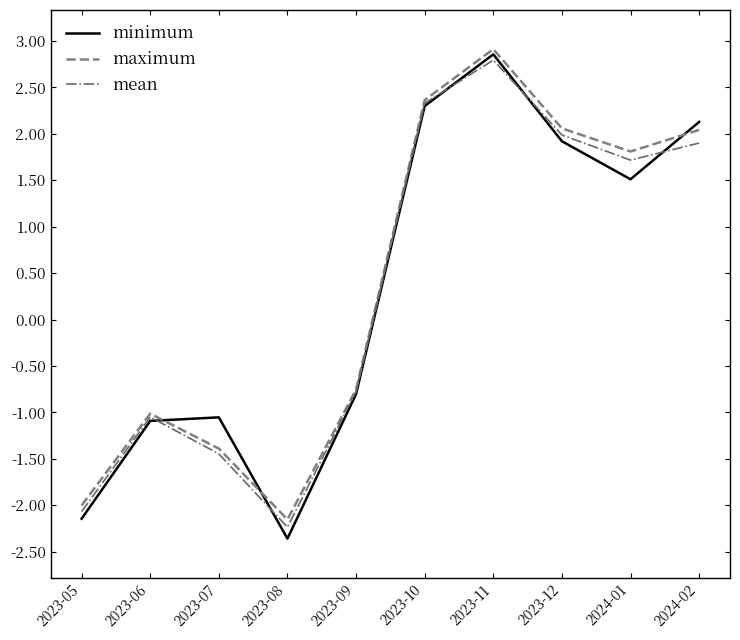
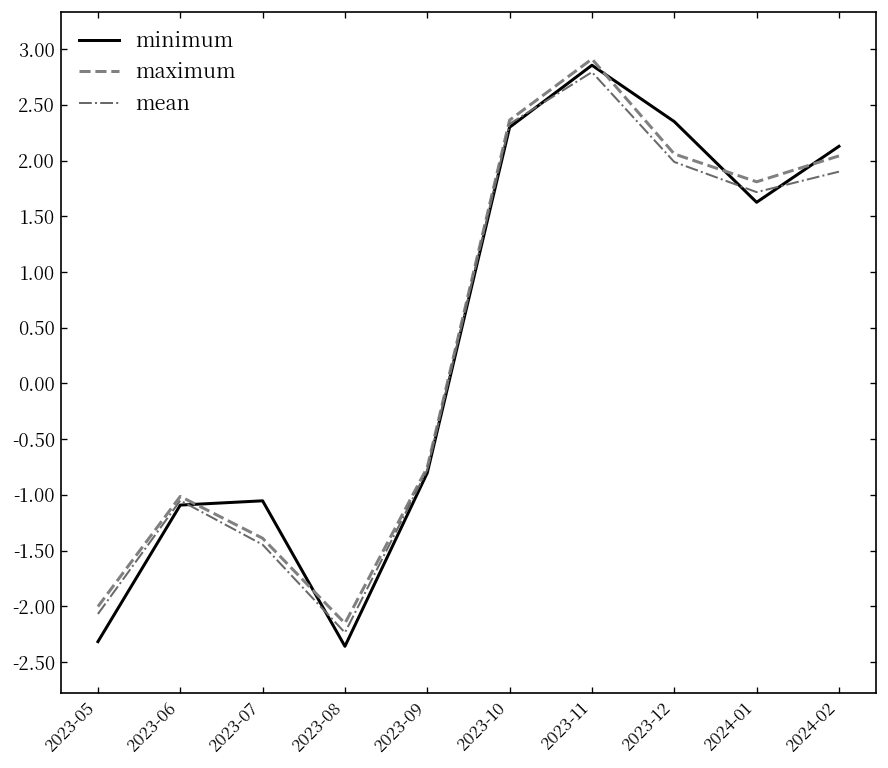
minimum, 2023-05: -2.1 -> -2.3
minimum, 2023-12: 1.9 -> 2.4
minimum, 2024-01: 1.5 -> 1.6
